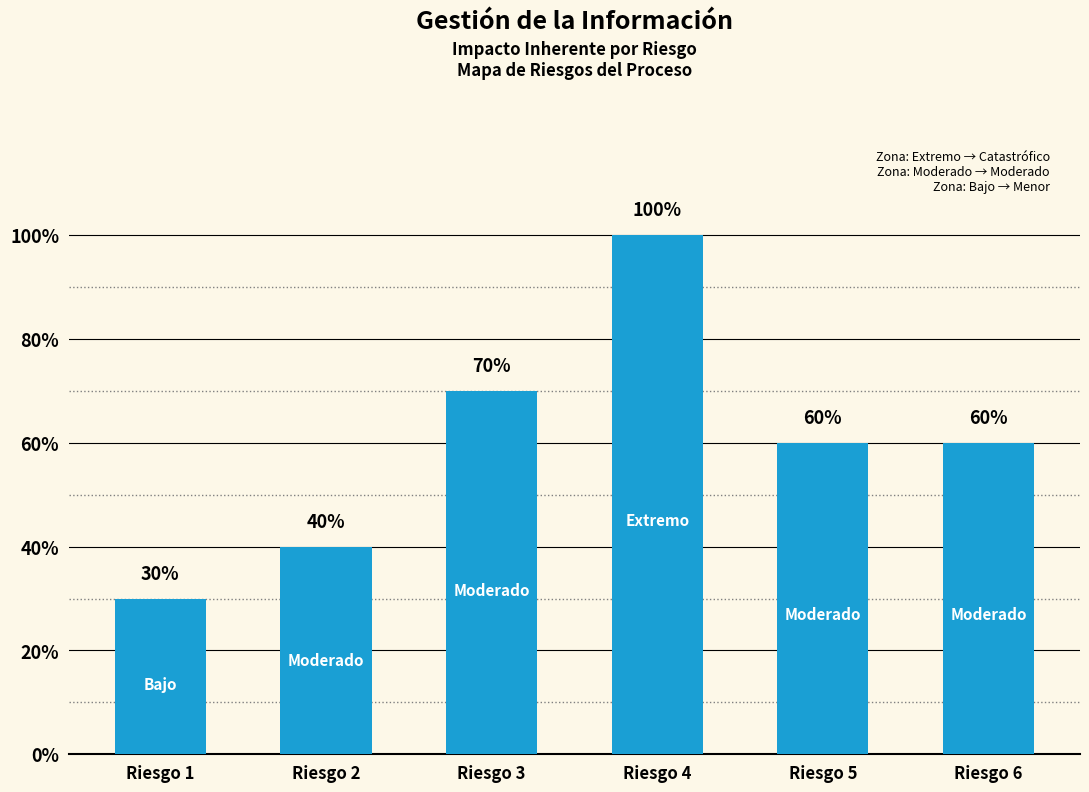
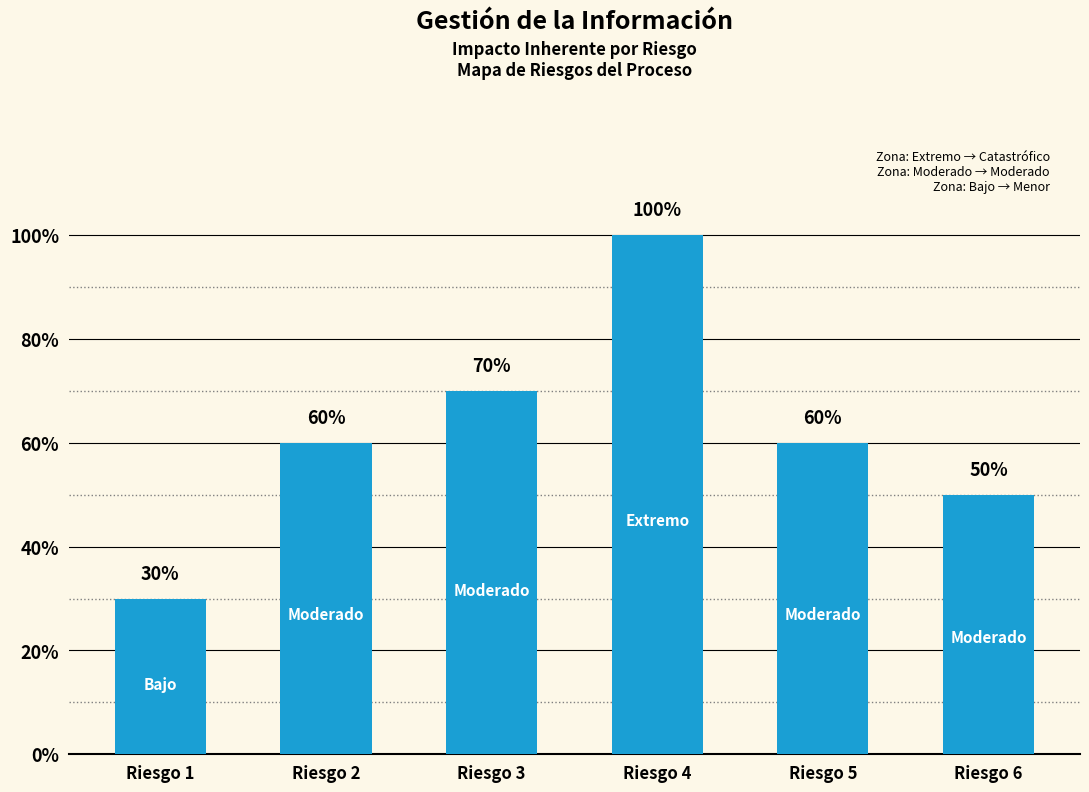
Riesgo 2: 40% -> 60%
Riesgo 6: 60% -> 50%
